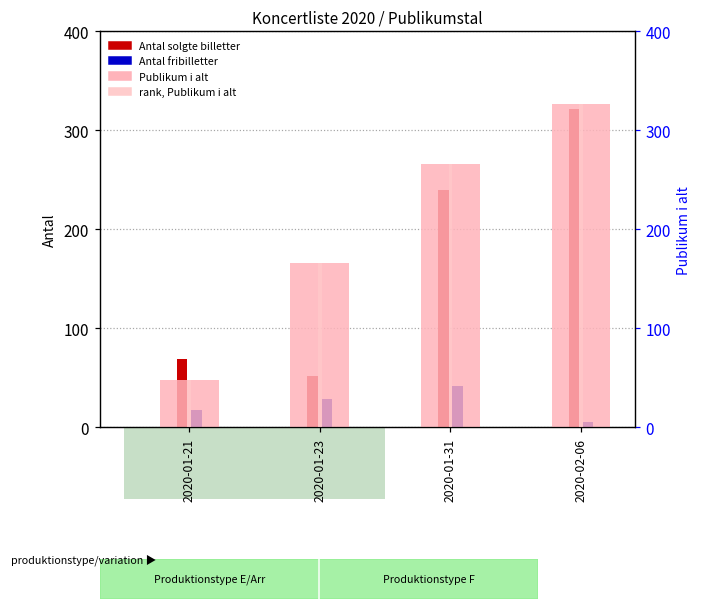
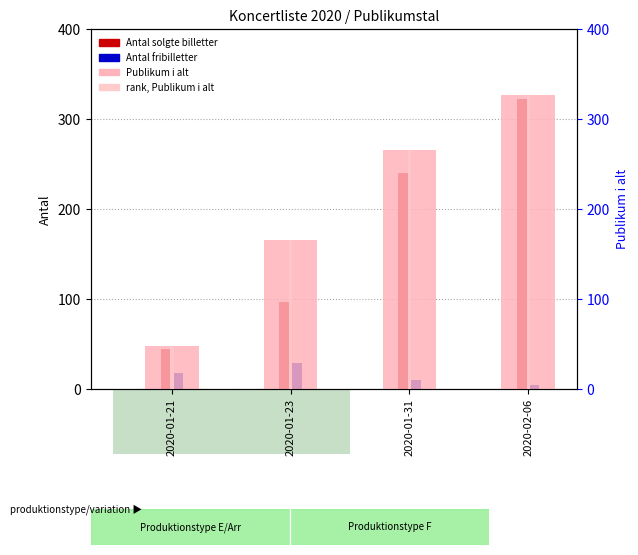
Antal solgte billetter, 2020-01-21: 70 -> 50
Antal solgte billetter, 2020-01-23: 50 -> 100
Antal fribilletter, 2020-01-31: 40 -> 10
